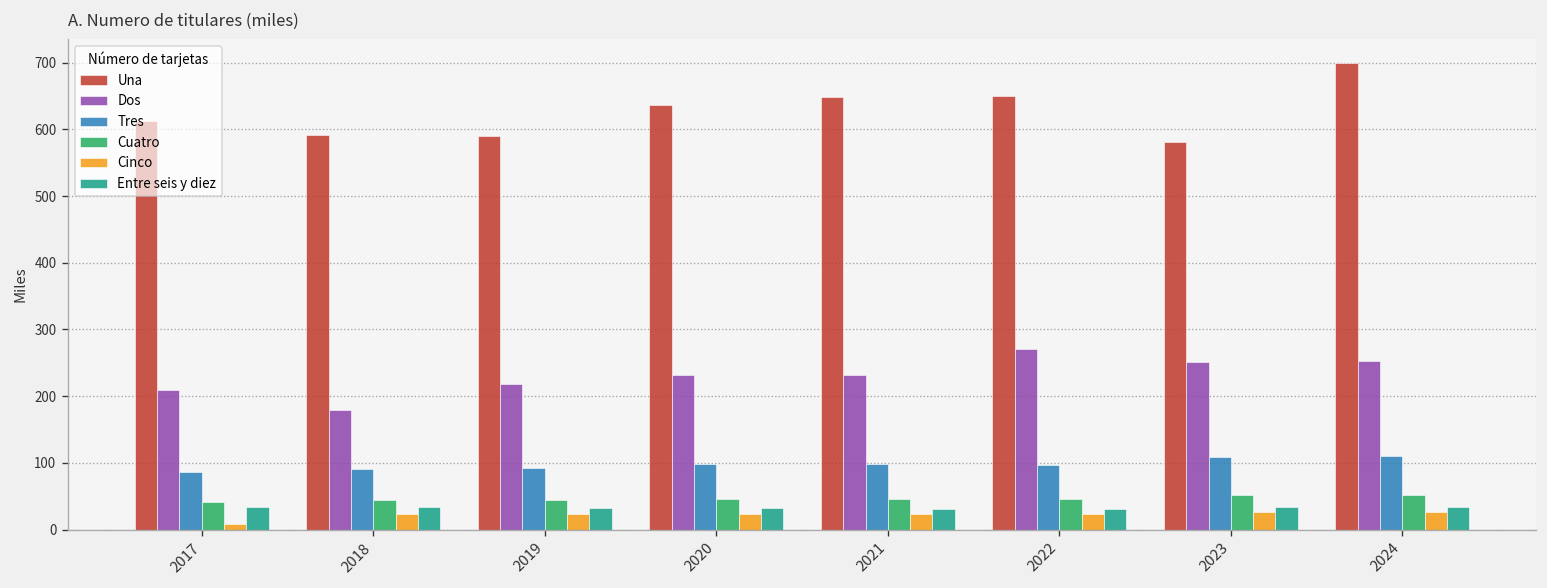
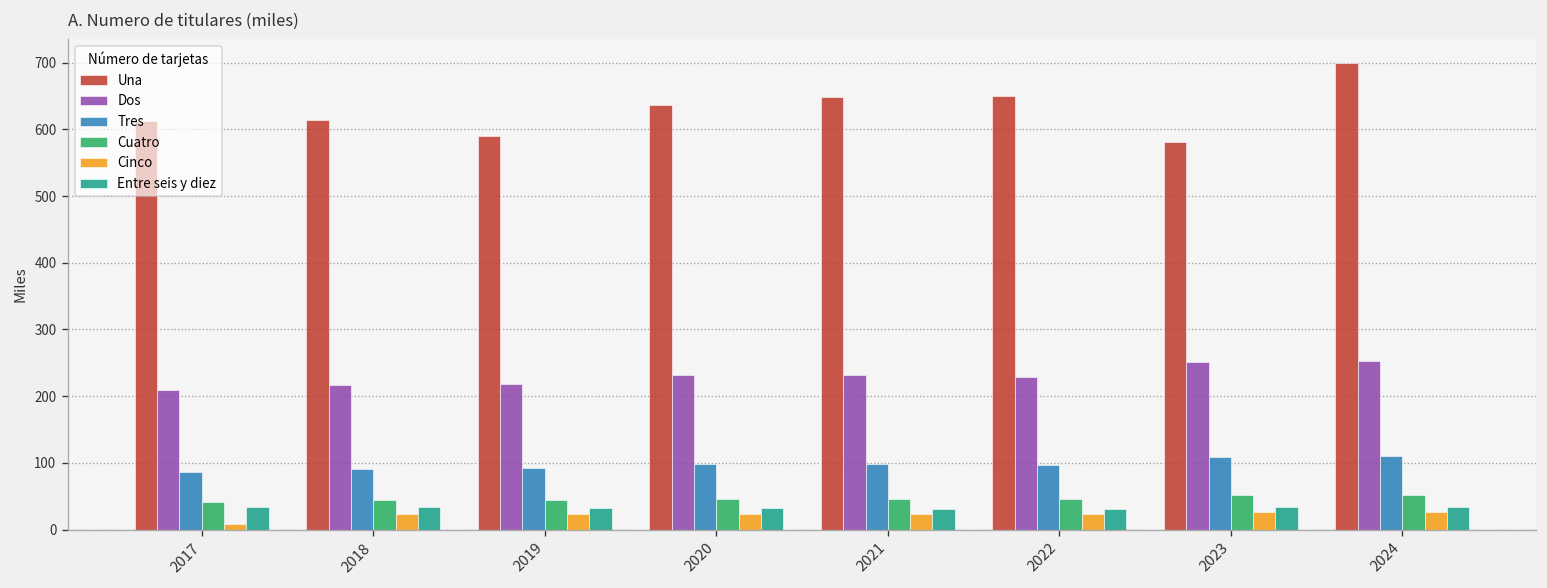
Una, 2018: 590 -> 610
Dos, 2018: 180 -> 220
Dos, 2022: 270 -> 230
